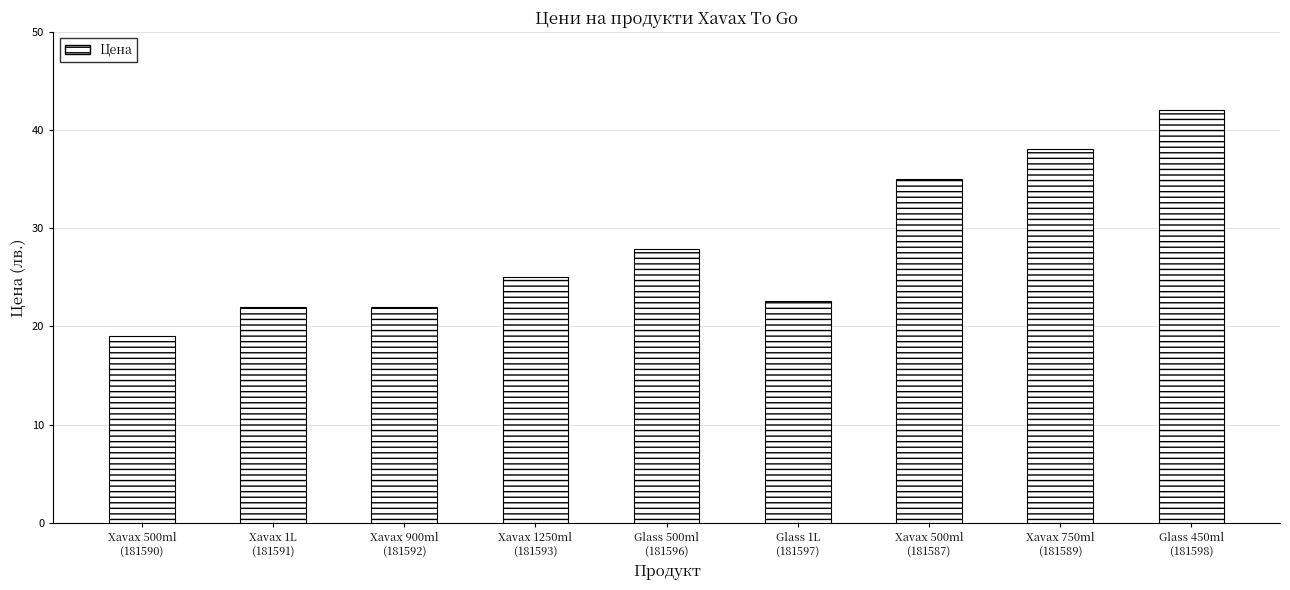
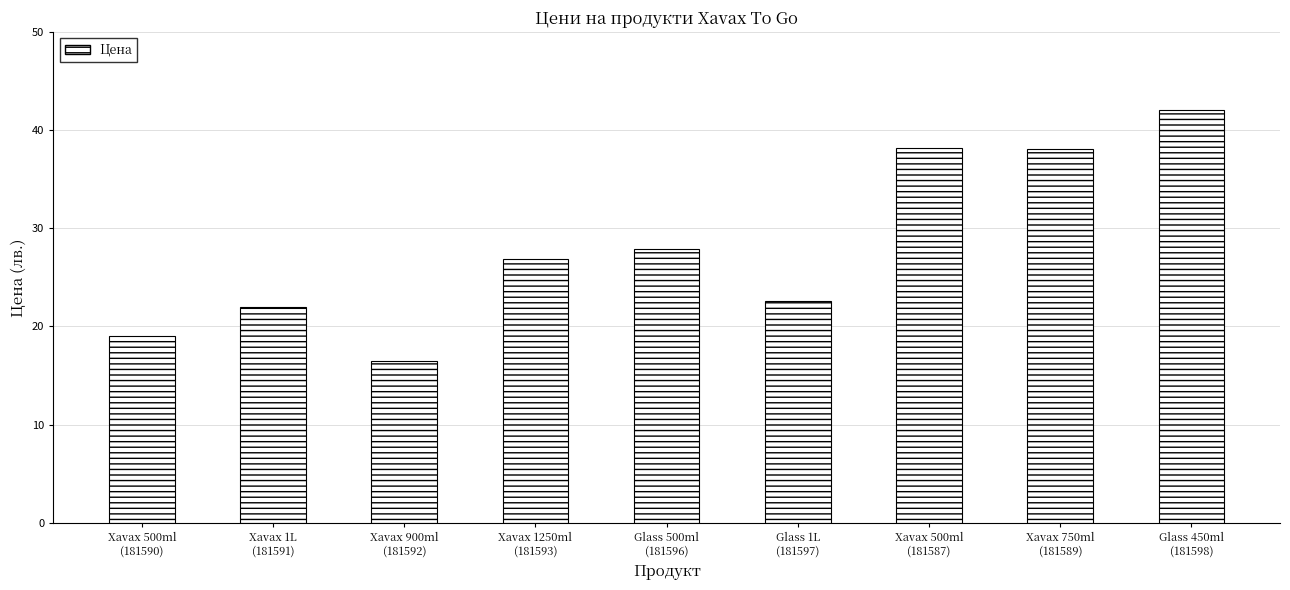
Xavax 900ml (181592): 22 -> 17
Xavax 1250ml (181593): 25 -> 27
Xavax 500ml (181587): 35 -> 38
